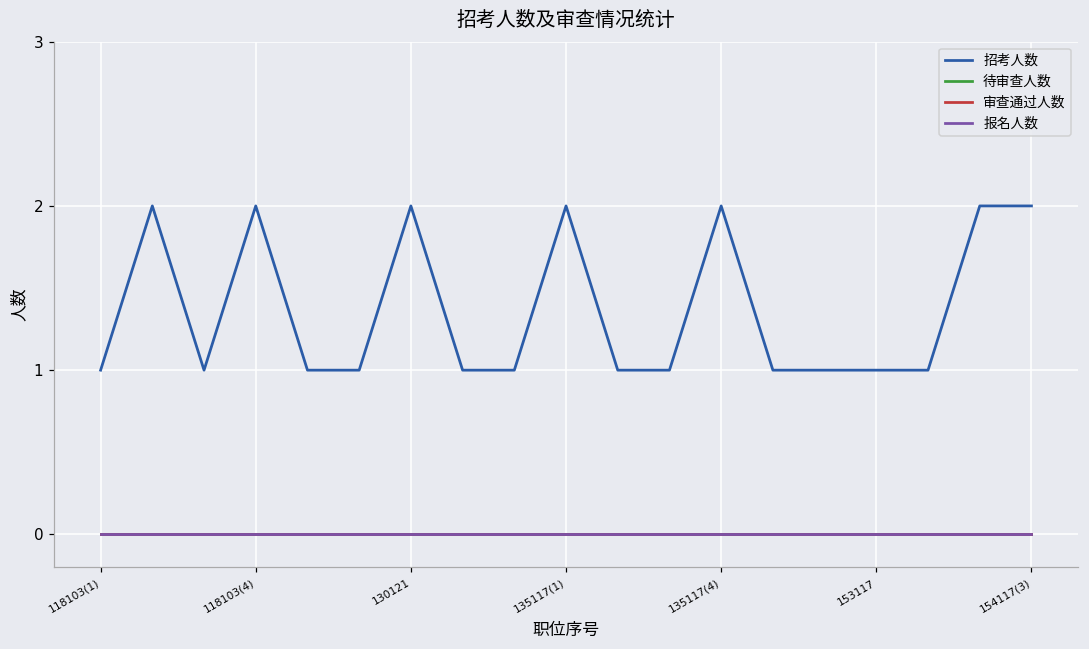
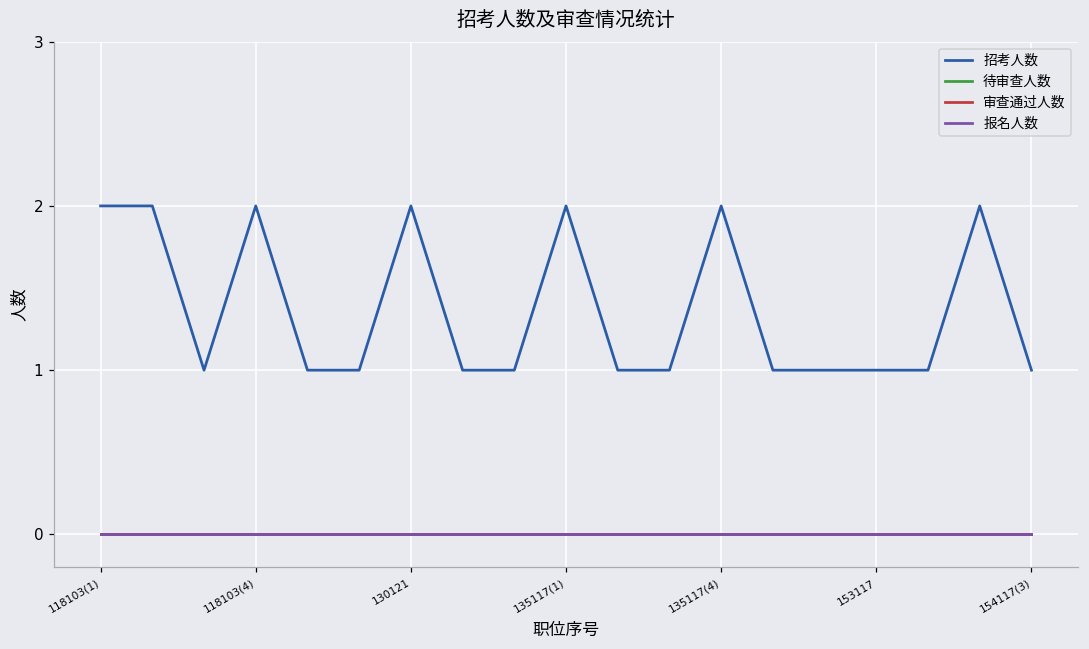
招考人数, 118103(1): 1 -> 2
招考人数, 154117(3): 2 -> 1
